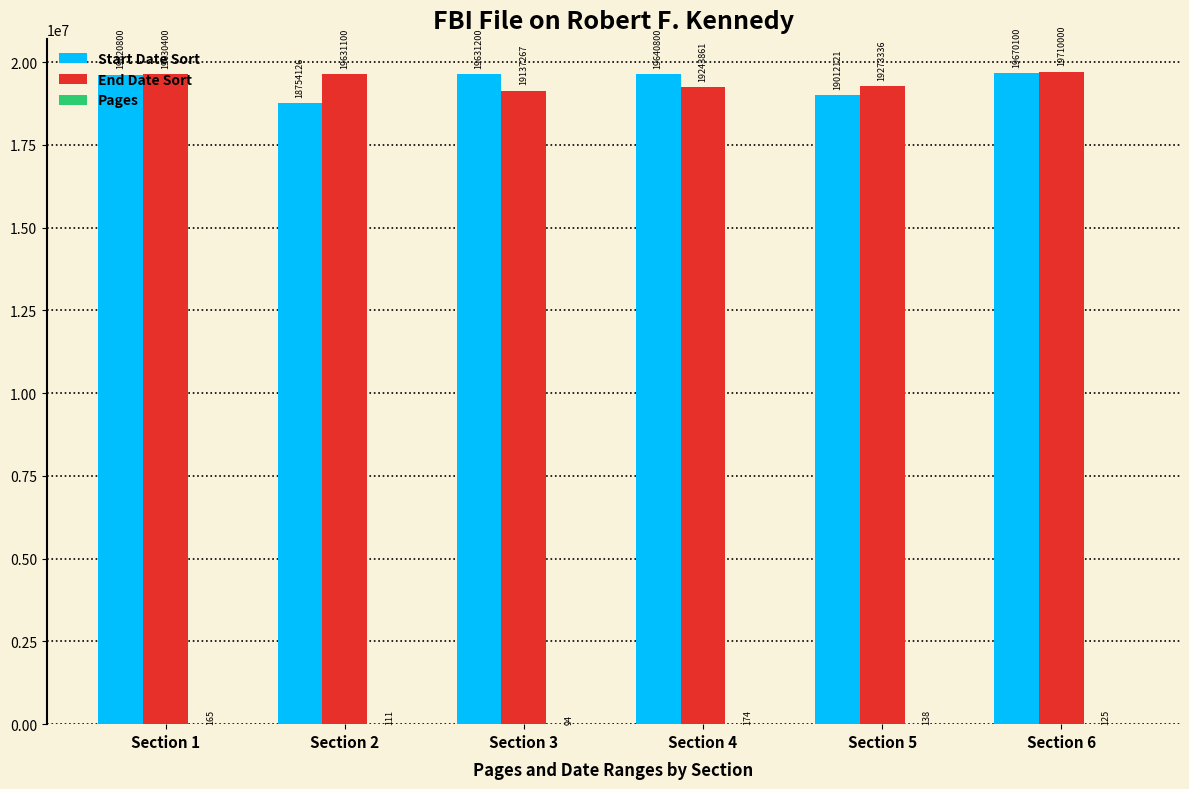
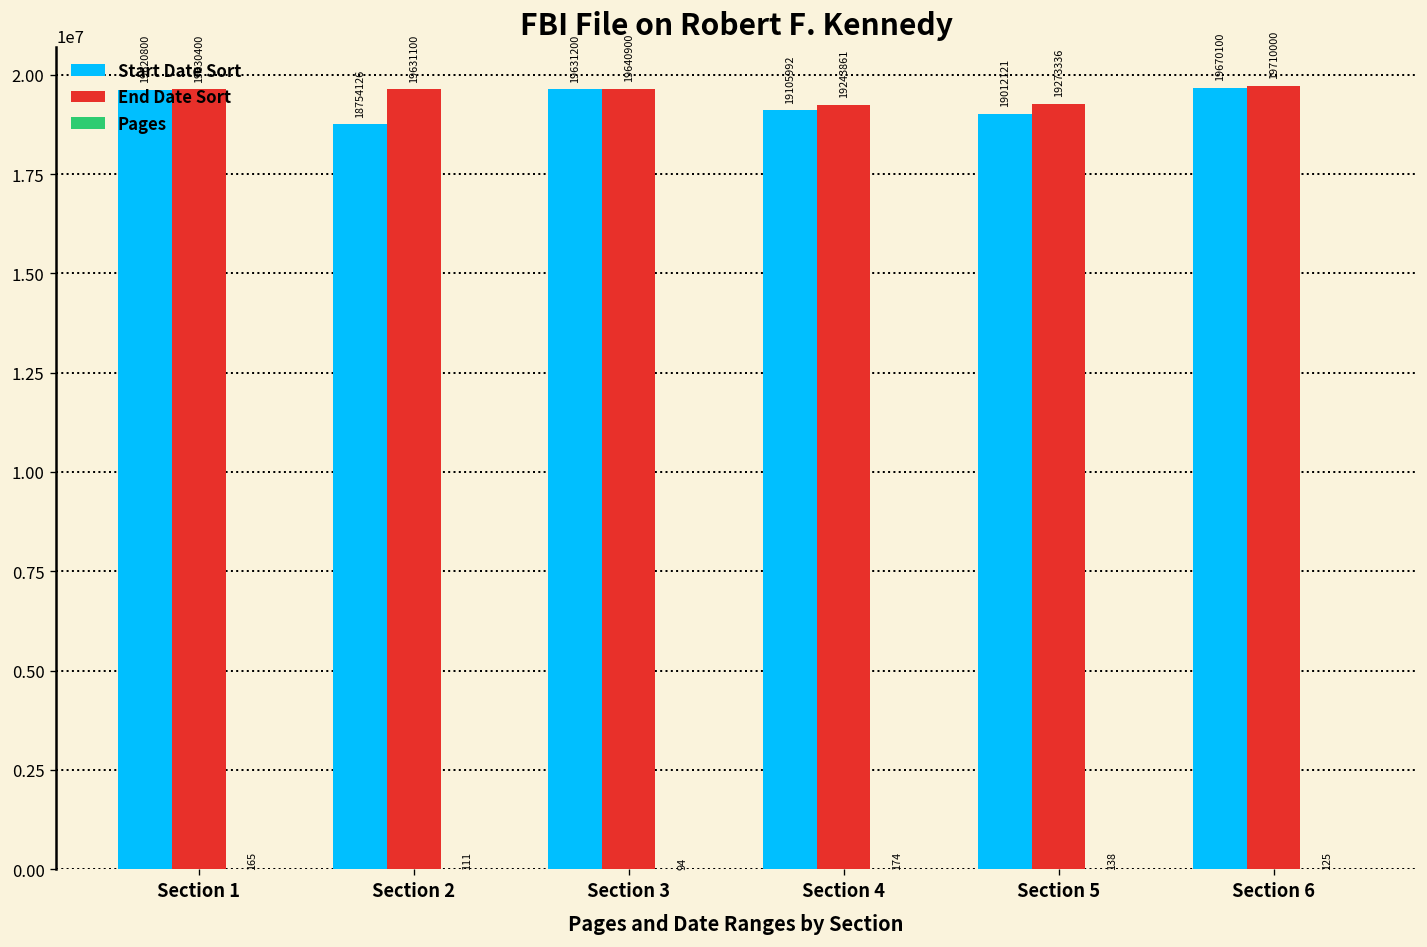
End Date Sort, Section 3: 19137267 -> 19640900
Start Date Sort, Section 4: 19640800 -> 19105992
